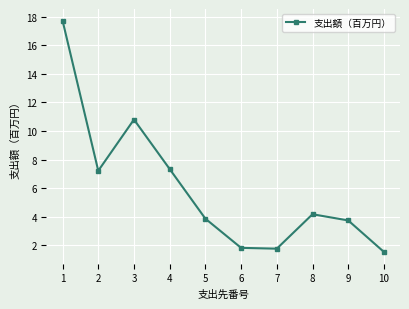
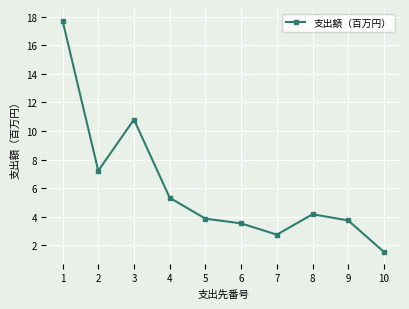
4: 7.3 -> 5.3
6: 1.8 -> 3.5
7: 1.8 -> 2.8
